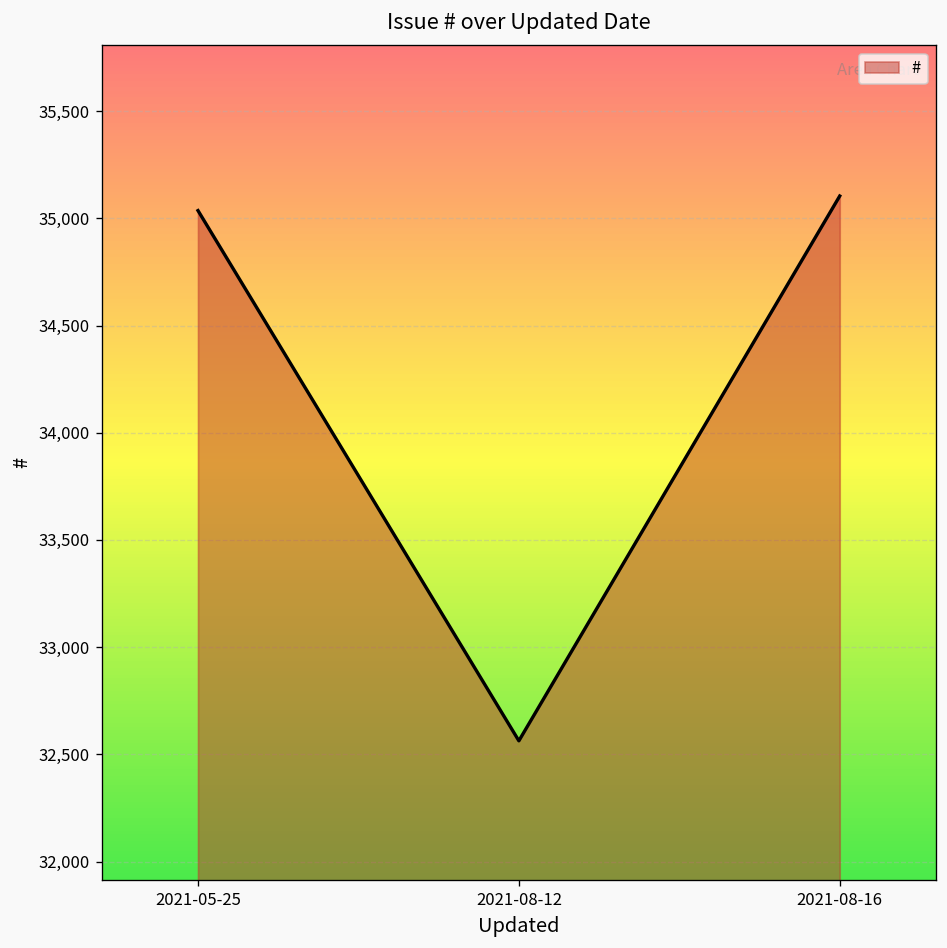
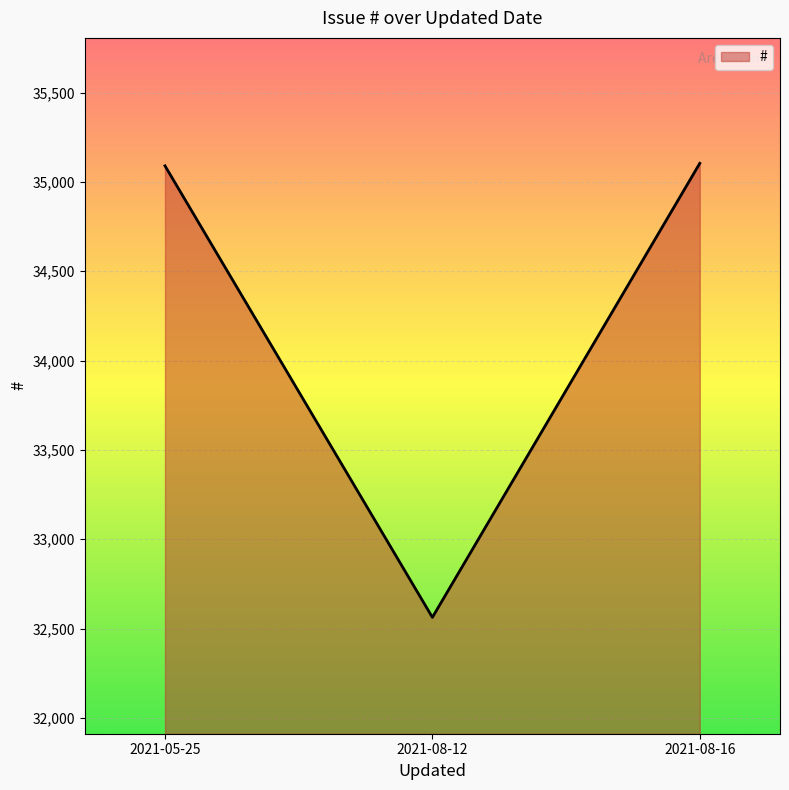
2021-05-25: 35,040 -> 35,090
